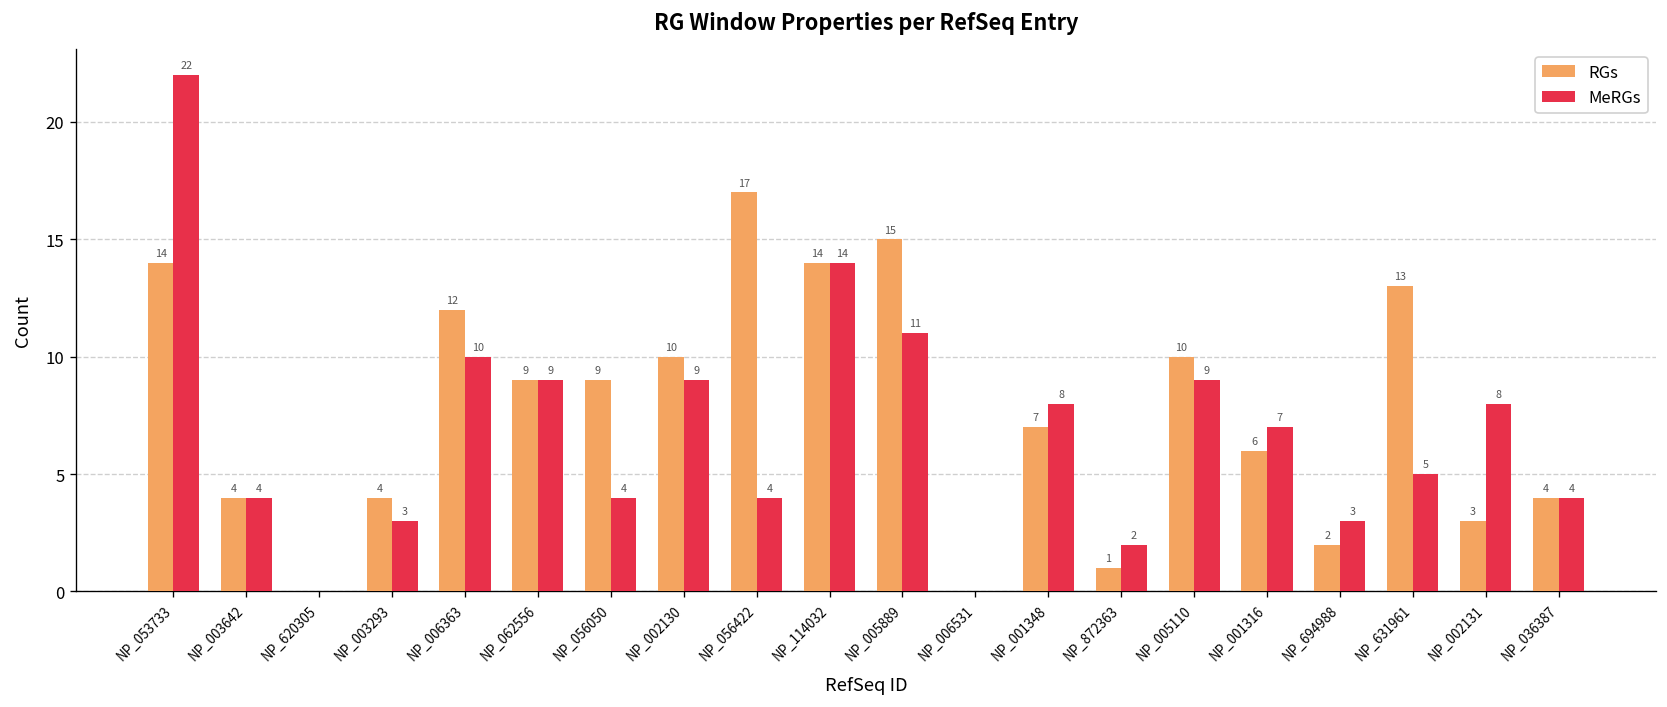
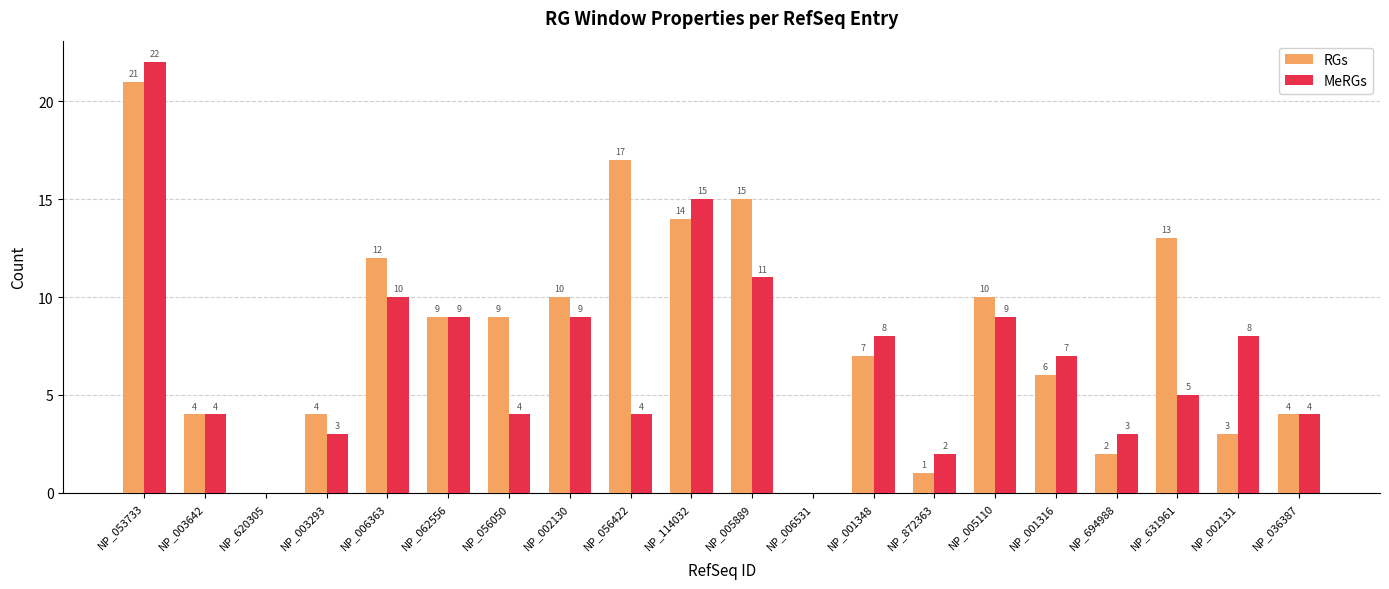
RGs, NP_053733: 14 -> 21
MeRGs, NP_114032: 14 -> 15
